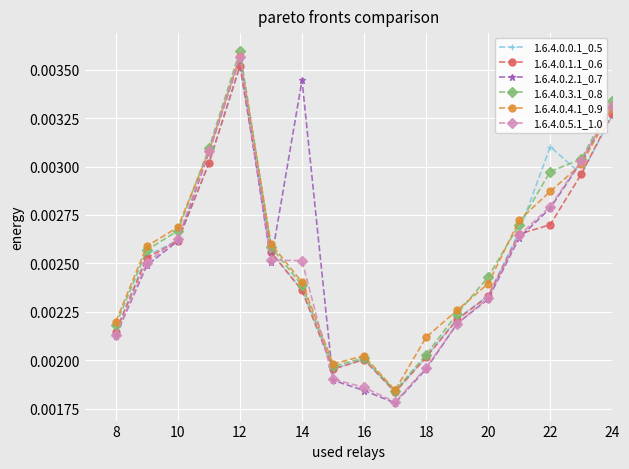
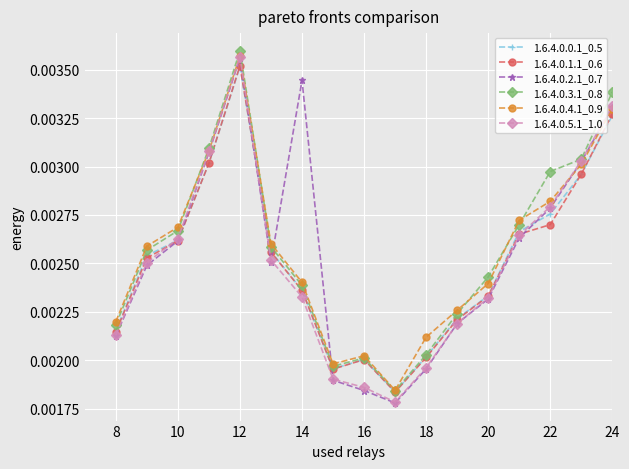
1.6.4.0.5.1_1.0, 14: 0.00251 -> 0.00233
1.6.4.0.0.1_0.5, 22: 0.00310 -> 0.00275
1.6.4.0.4.1_0.9, 22: 0.00287 -> 0.00282
1.6.4.0.3.1_0.8, 24: 0.00334 -> 0.00338
